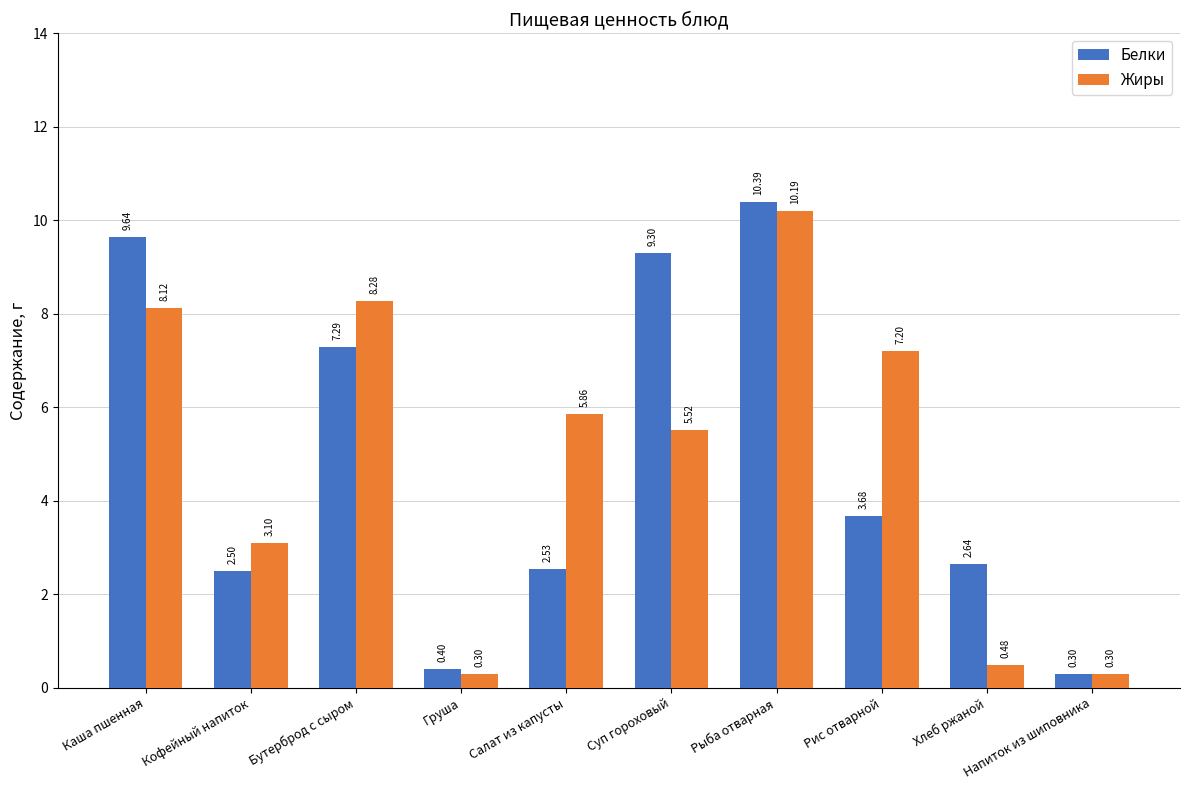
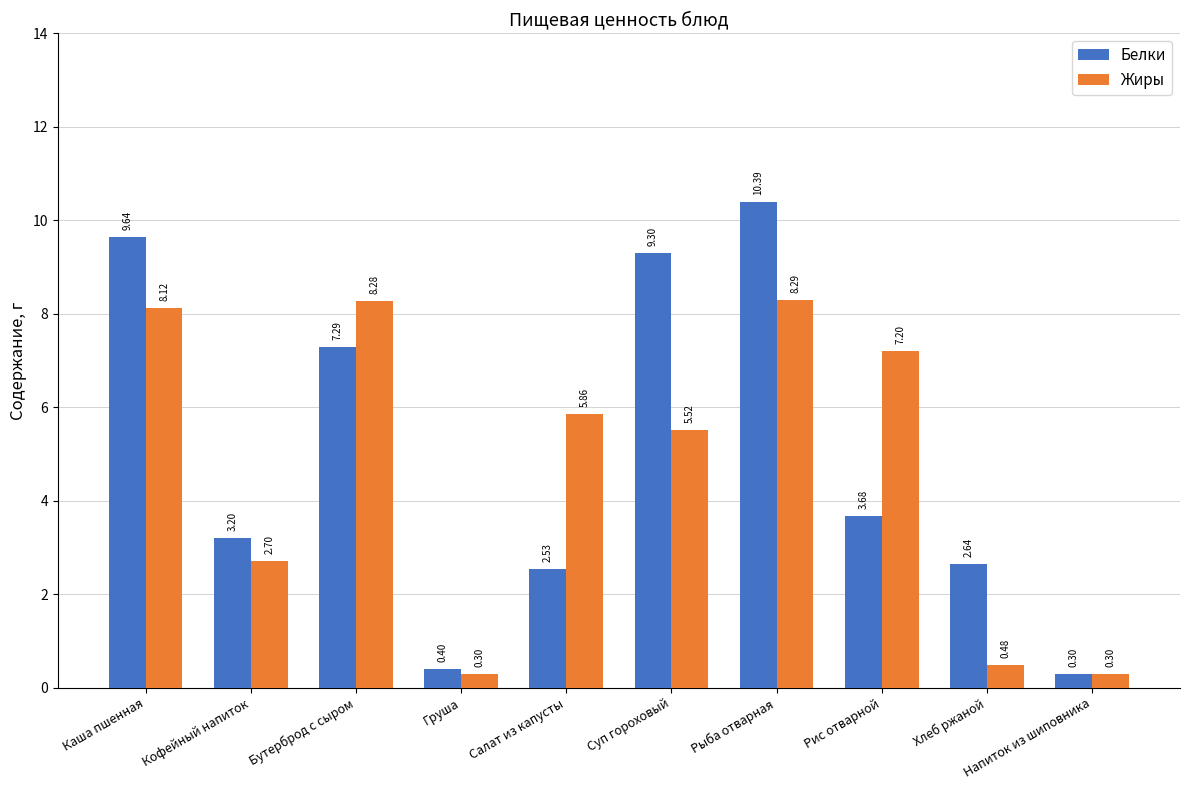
Белки, Кофейный напиток: 2.50 -> 3.20
Жиры, Кофейный напиток: 3.10 -> 2.70
Жиры, Рыба отварная: 10.19 -> 8.29
